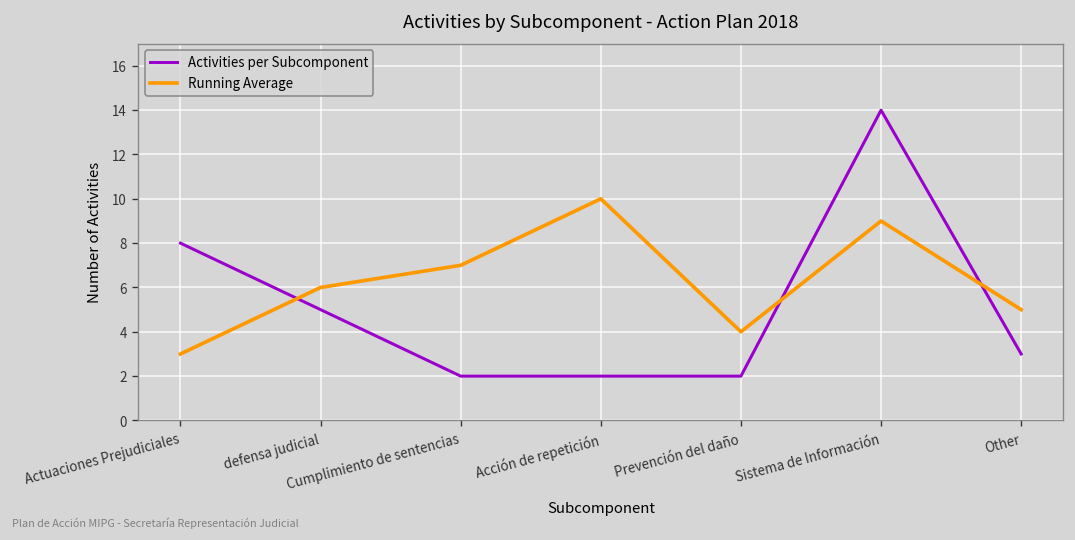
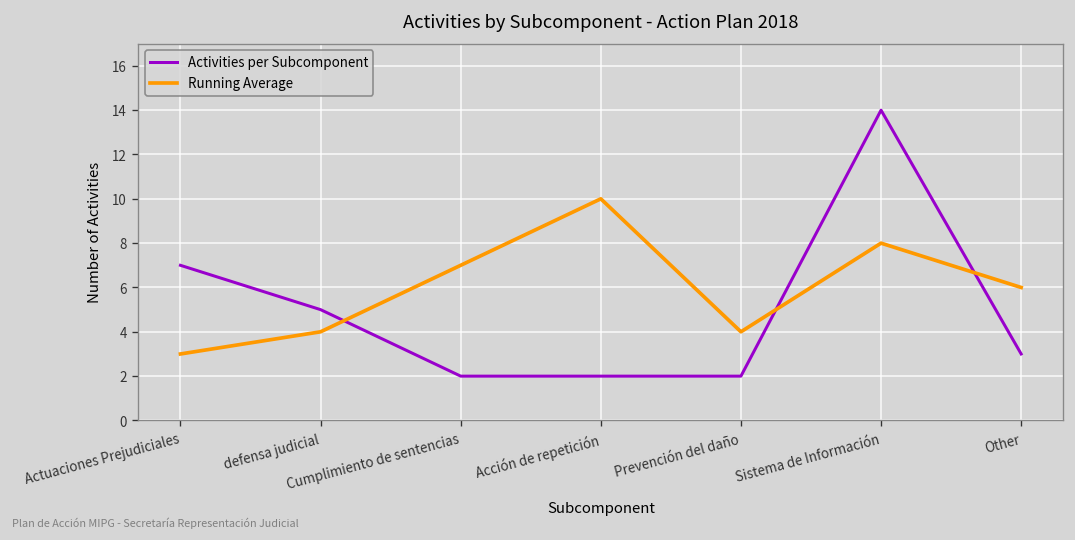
Activities per Subcomponent, Actuaciones Prejudiciales: 8 -> 7
Running Average, defensa judicial: 6 -> 4
Running Average, Sistema de Información: 9 -> 8
Running Average, Other: 5 -> 6
